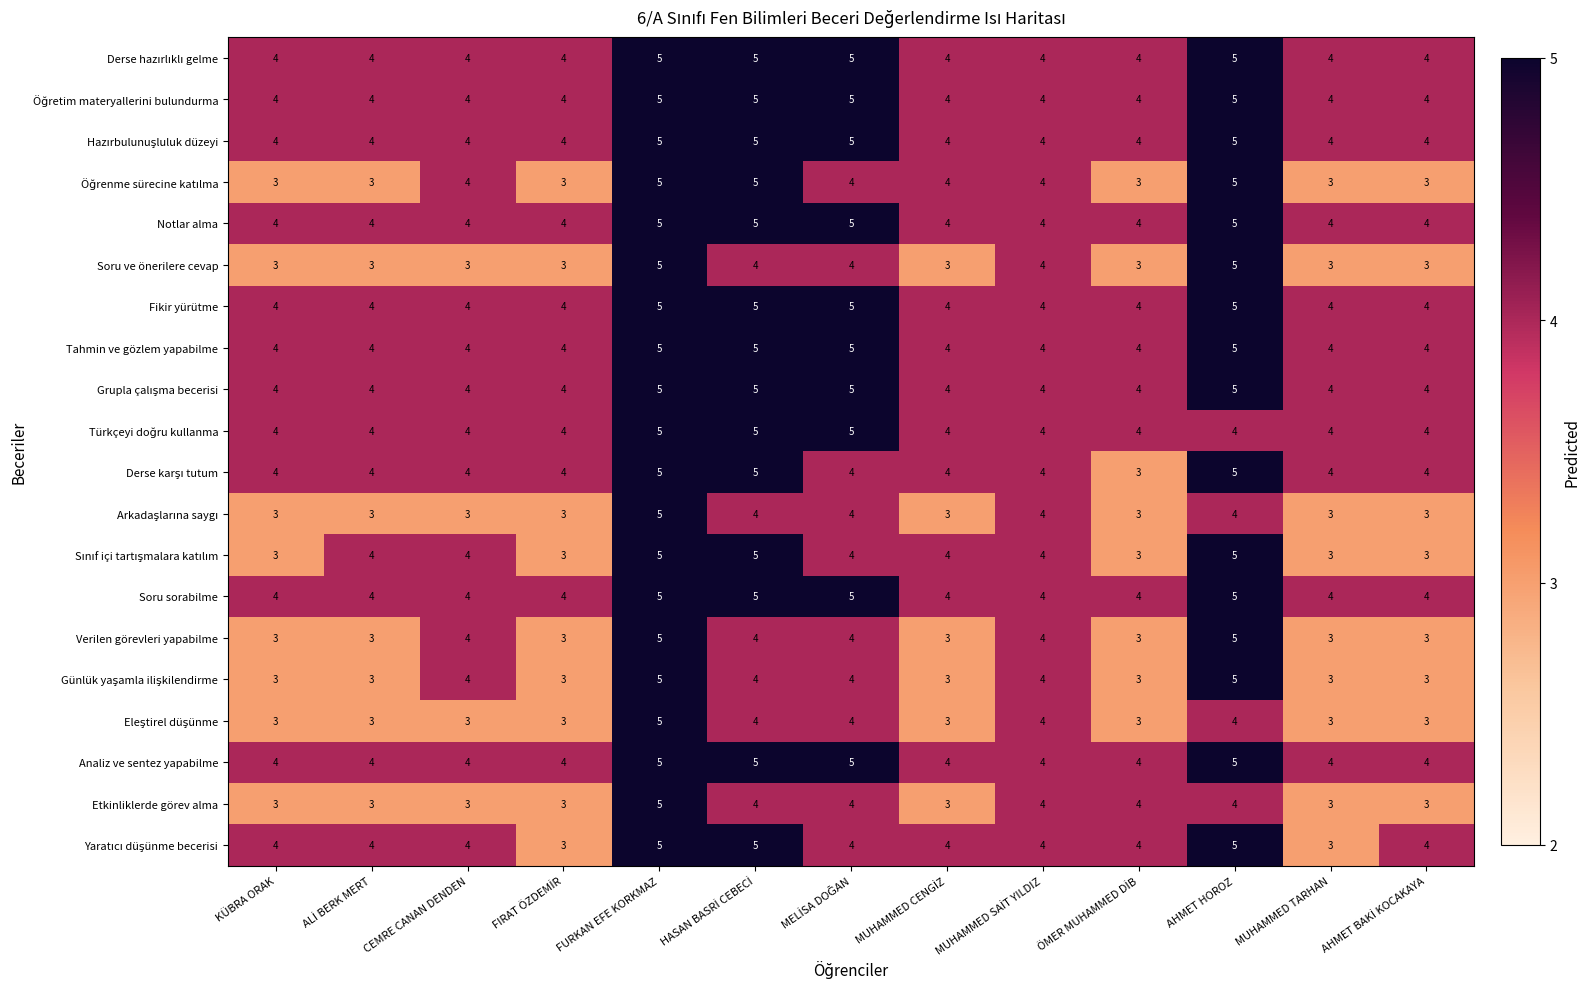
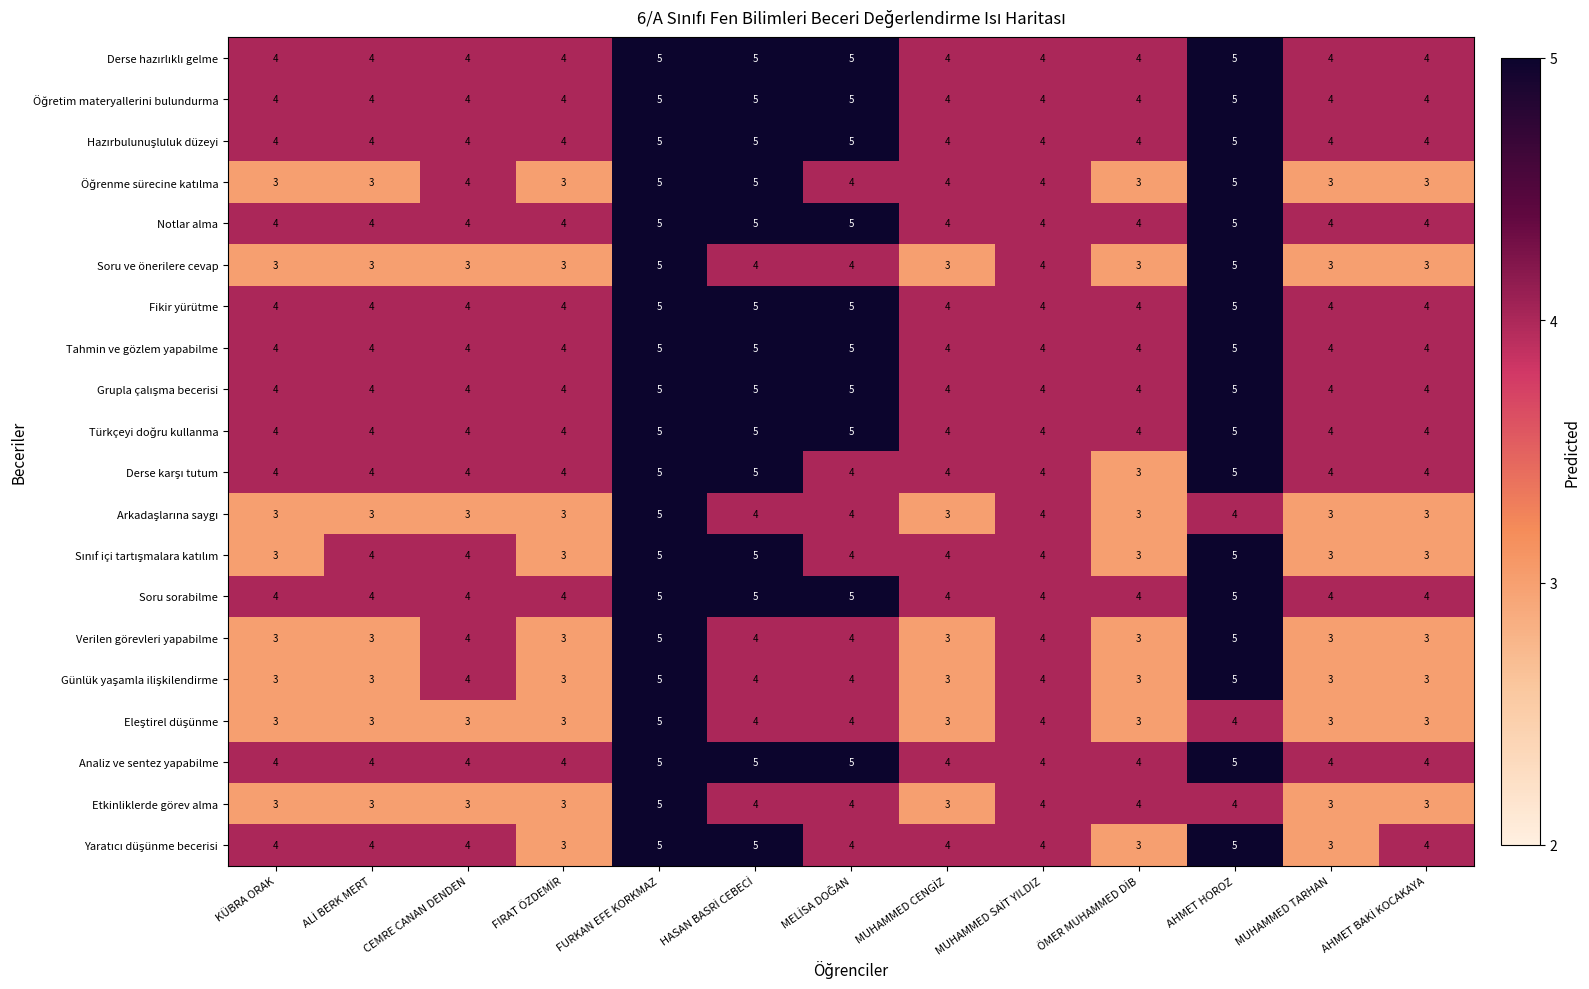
Türkçeyi doğru kullanma, AHMET HOROZ: 4 -> 5
Yaratıcı düşünme becerisi, ÖMER MUHAMMED DİB: 4 -> 3
